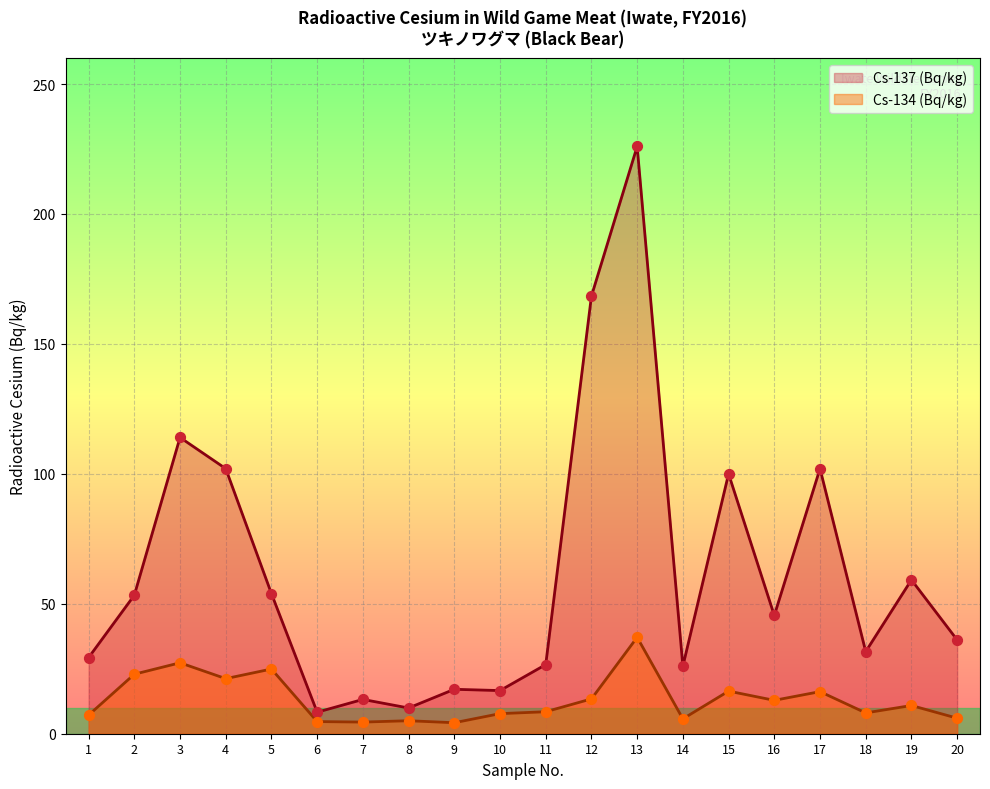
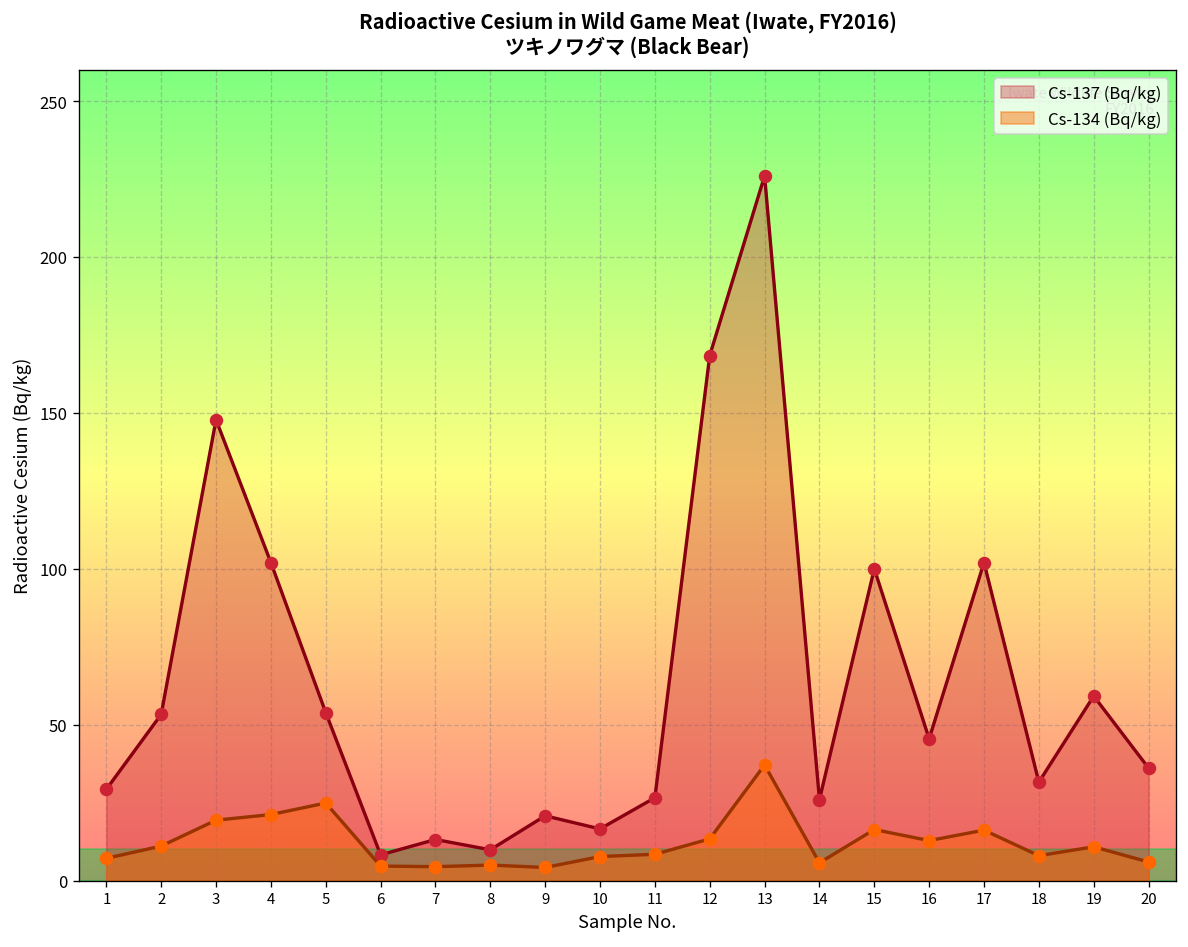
Cs-134 (Bq/kg), 2: 23 -> 11
Cs-137 (Bq/kg), 3: 114 -> 148
Cs-134 (Bq/kg), 3: 27 -> 19
Cs-137 (Bq/kg), 9: 17 -> 21
